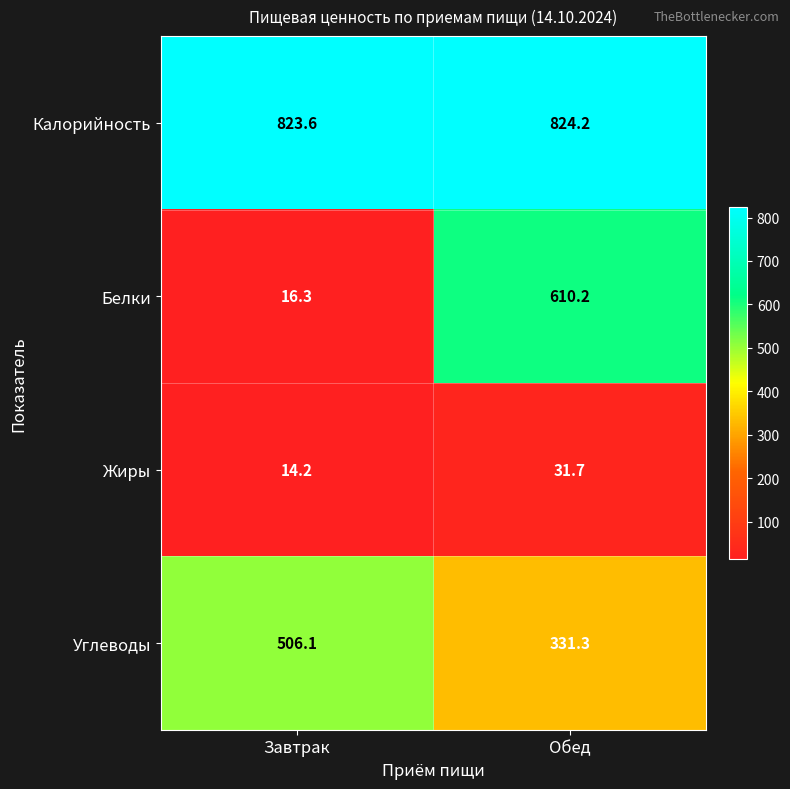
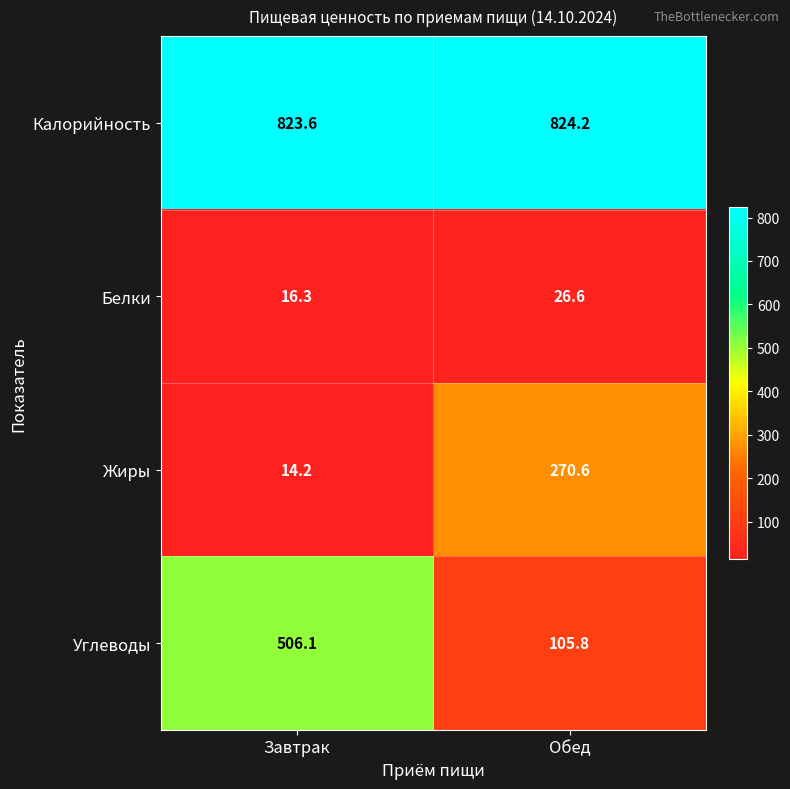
Белки, Обед: 610.2 -> 26.6
Жиры, Обед: 31.7 -> 270.6
Углеводы, Обед: 331.3 -> 105.8
